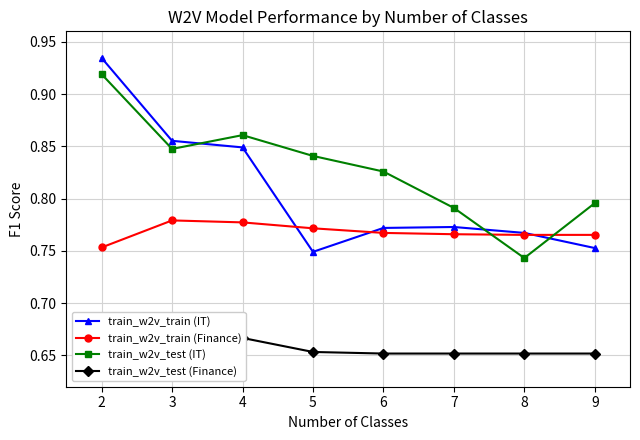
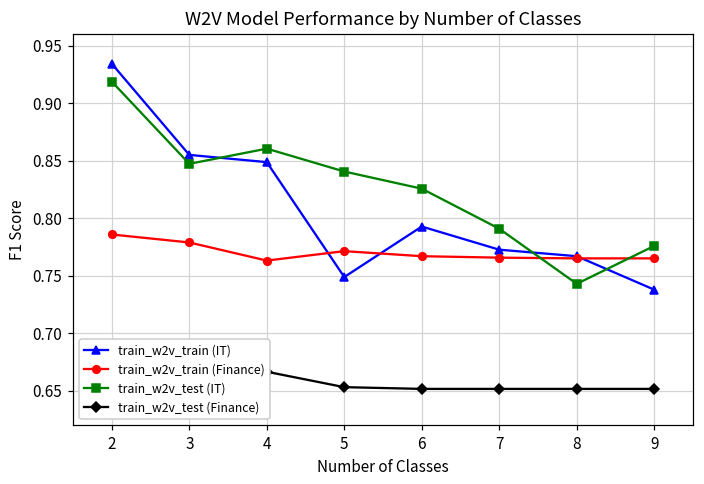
train_w2v_train (Finance), 2: 0.753 -> 0.786
train_w2v_train (Finance), 4: 0.777 -> 0.763
train_w2v_train (IT), 6: 0.772 -> 0.793
train_w2v_train (IT), 9: 0.753 -> 0.738
train_w2v_test (IT), 9: 0.796 -> 0.776
